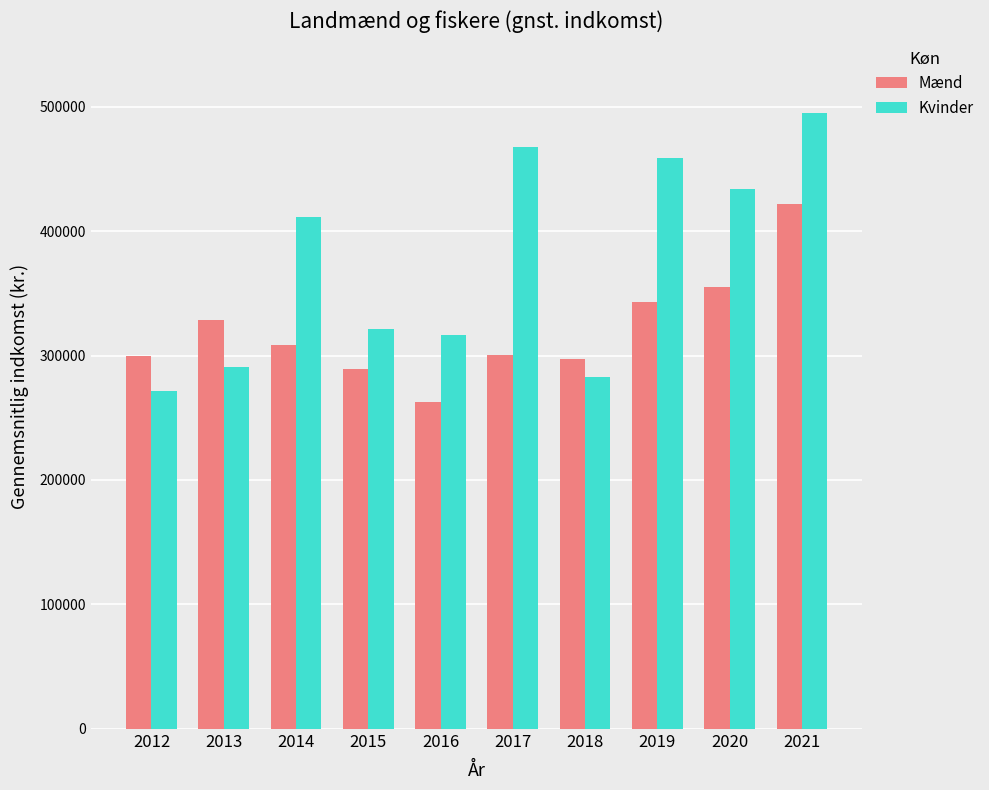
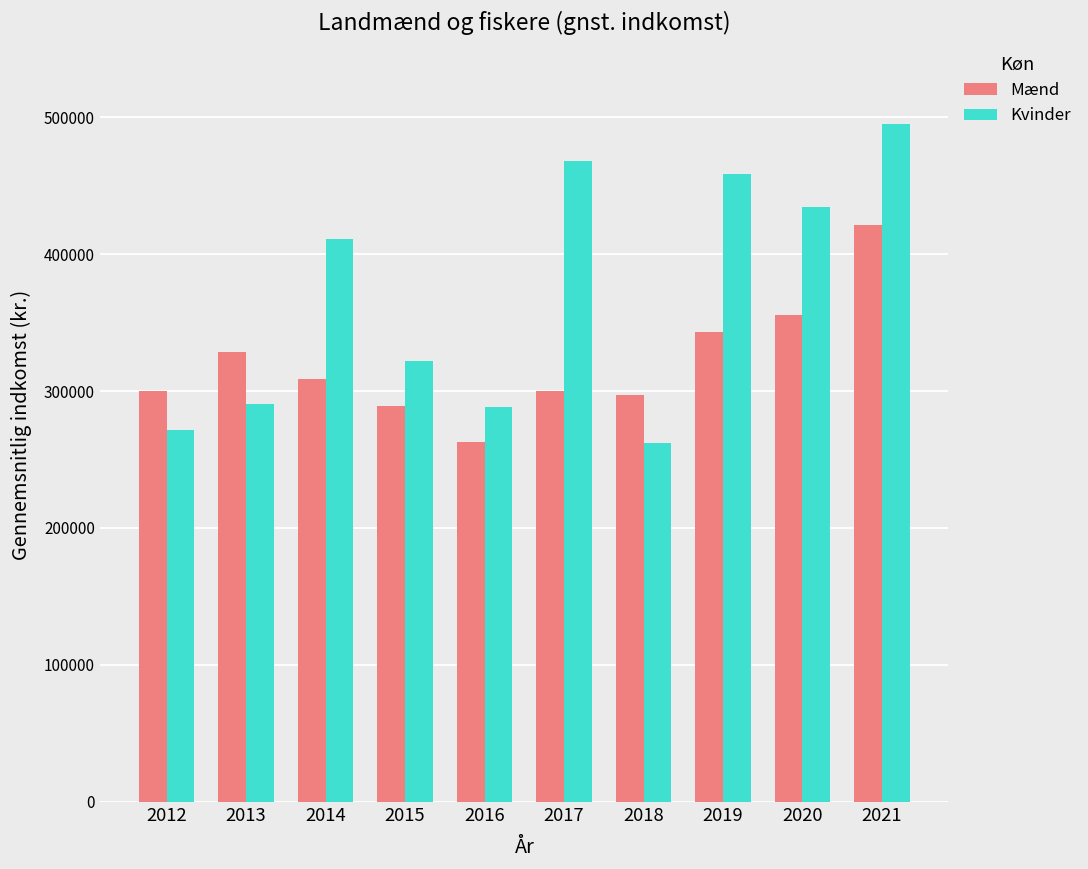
Kvinder, 2016: 316000 -> 288000
Kvinder, 2018: 283000 -> 262000
